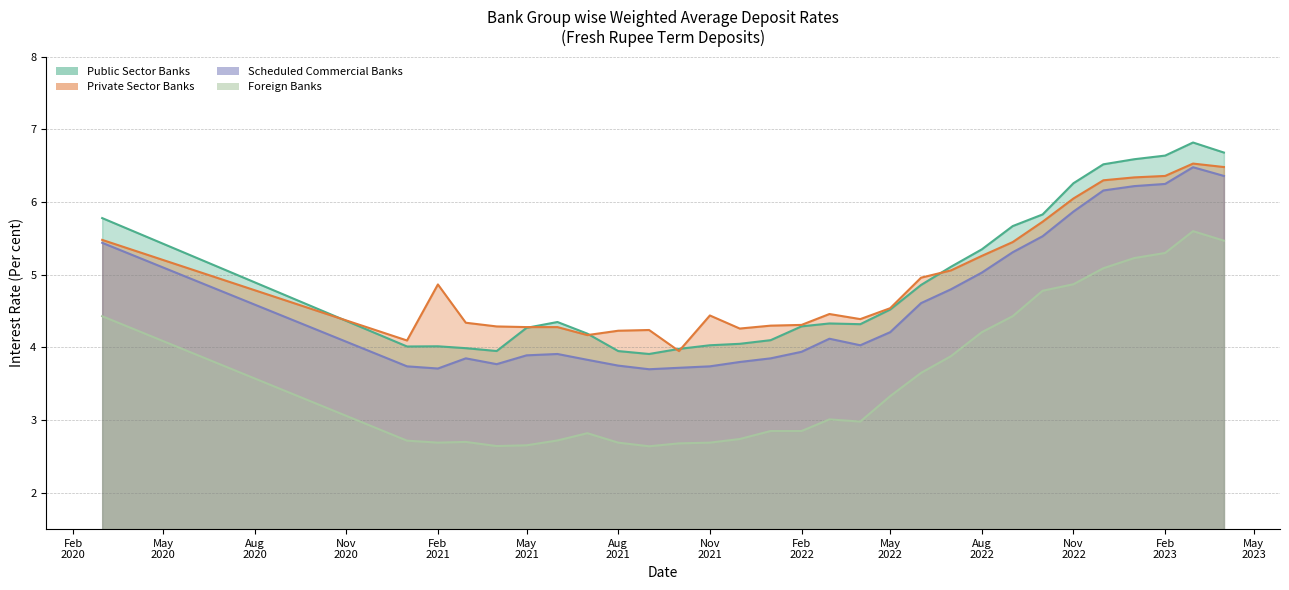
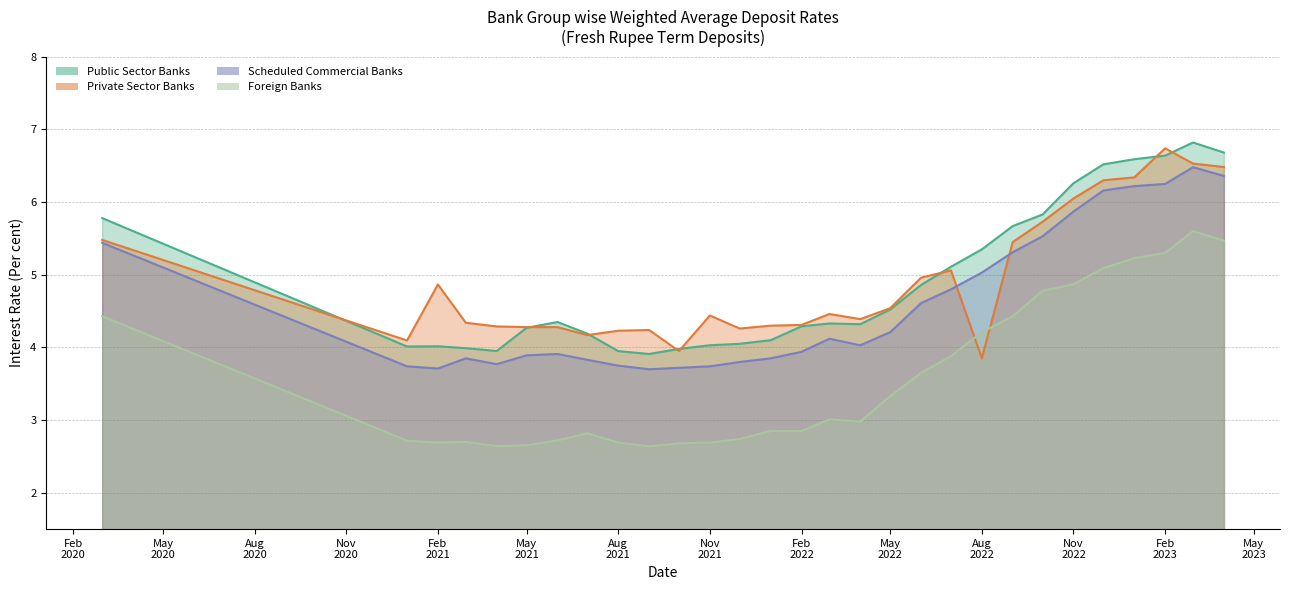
Private Sector Banks, Aug 2022: 5.3 -> 3.9
Private Sector Banks, Feb 2023: 6.4 -> 6.7
